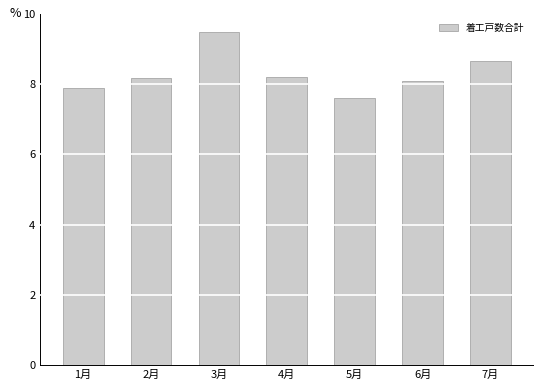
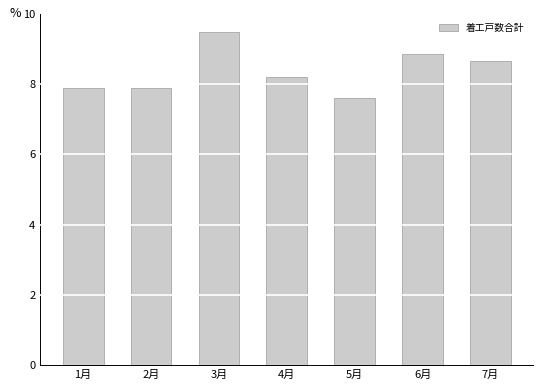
2月: 8.2 -> 7.9
6月: 8.1 -> 8.9
